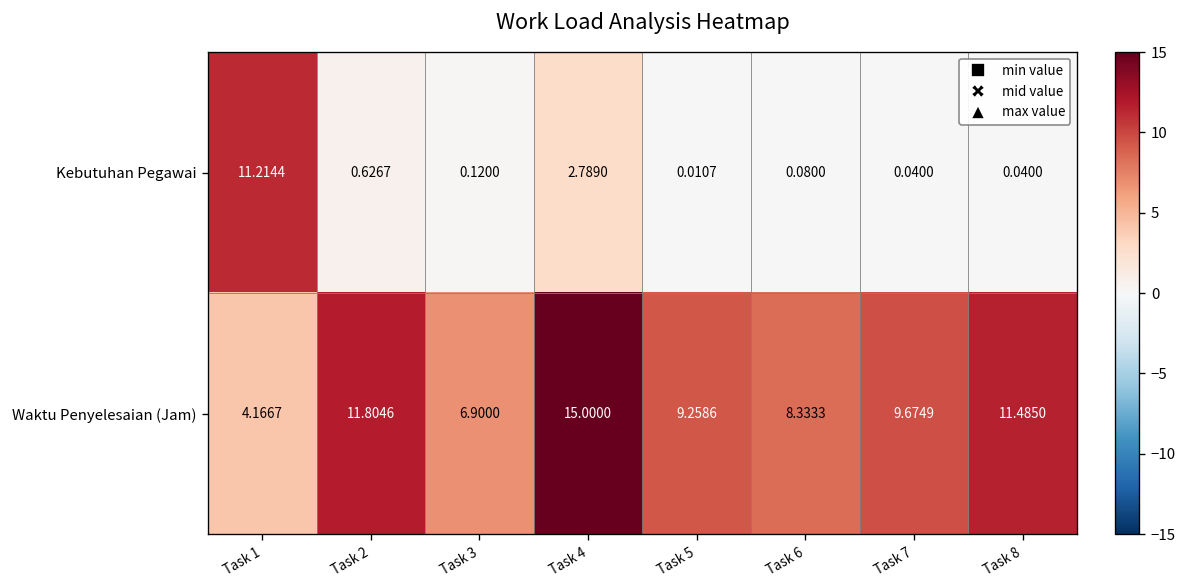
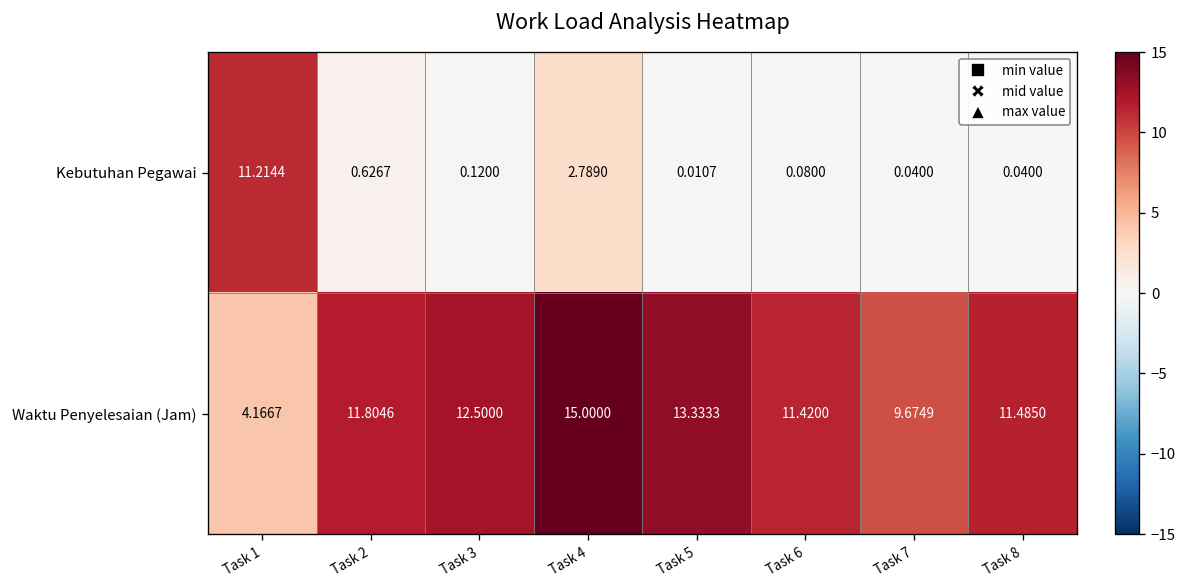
Waktu Penyelesaian (Jam), Task 3: 6.9000 -> 12.5000
Waktu Penyelesaian (Jam), Task 5: 9.2586 -> 13.3333
Waktu Penyelesaian (Jam), Task 6: 8.3333 -> 11.4200
